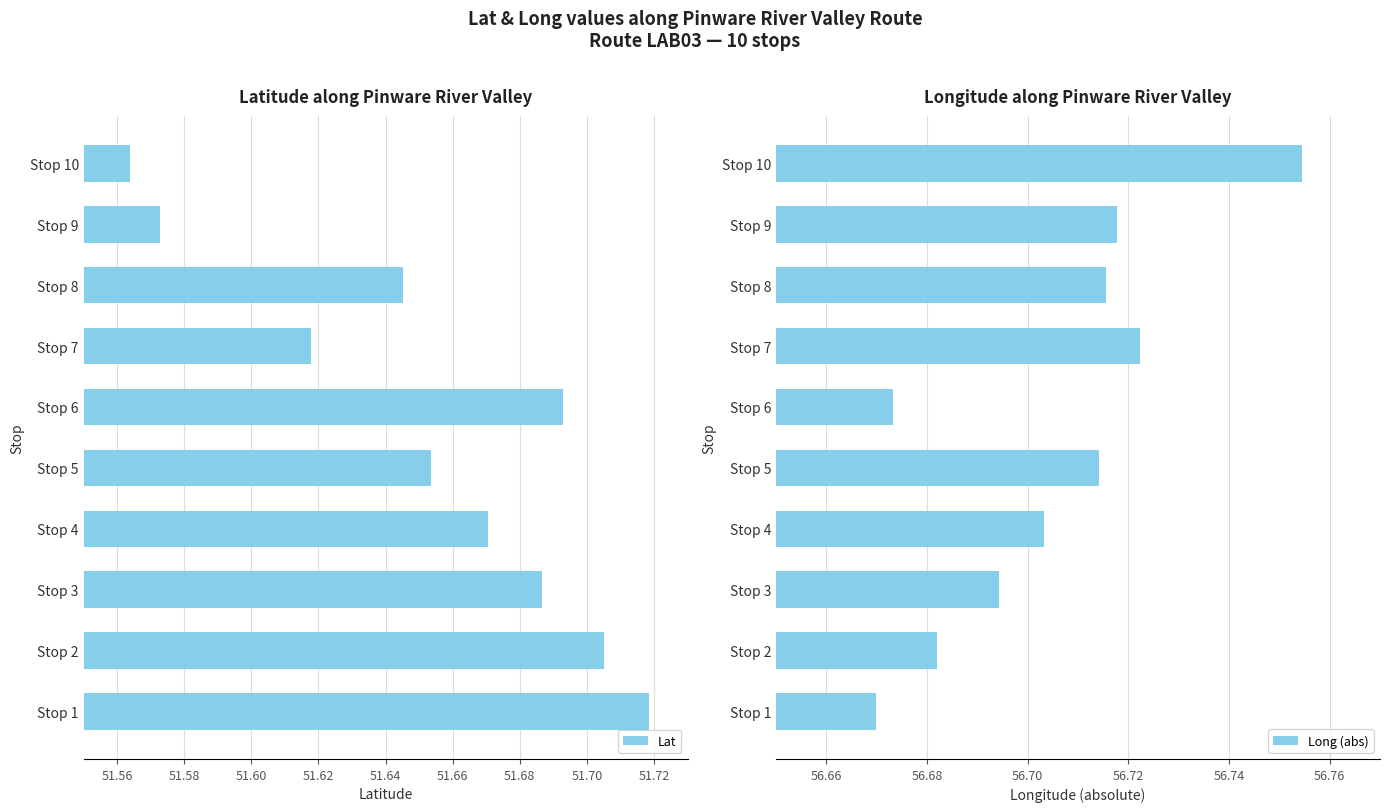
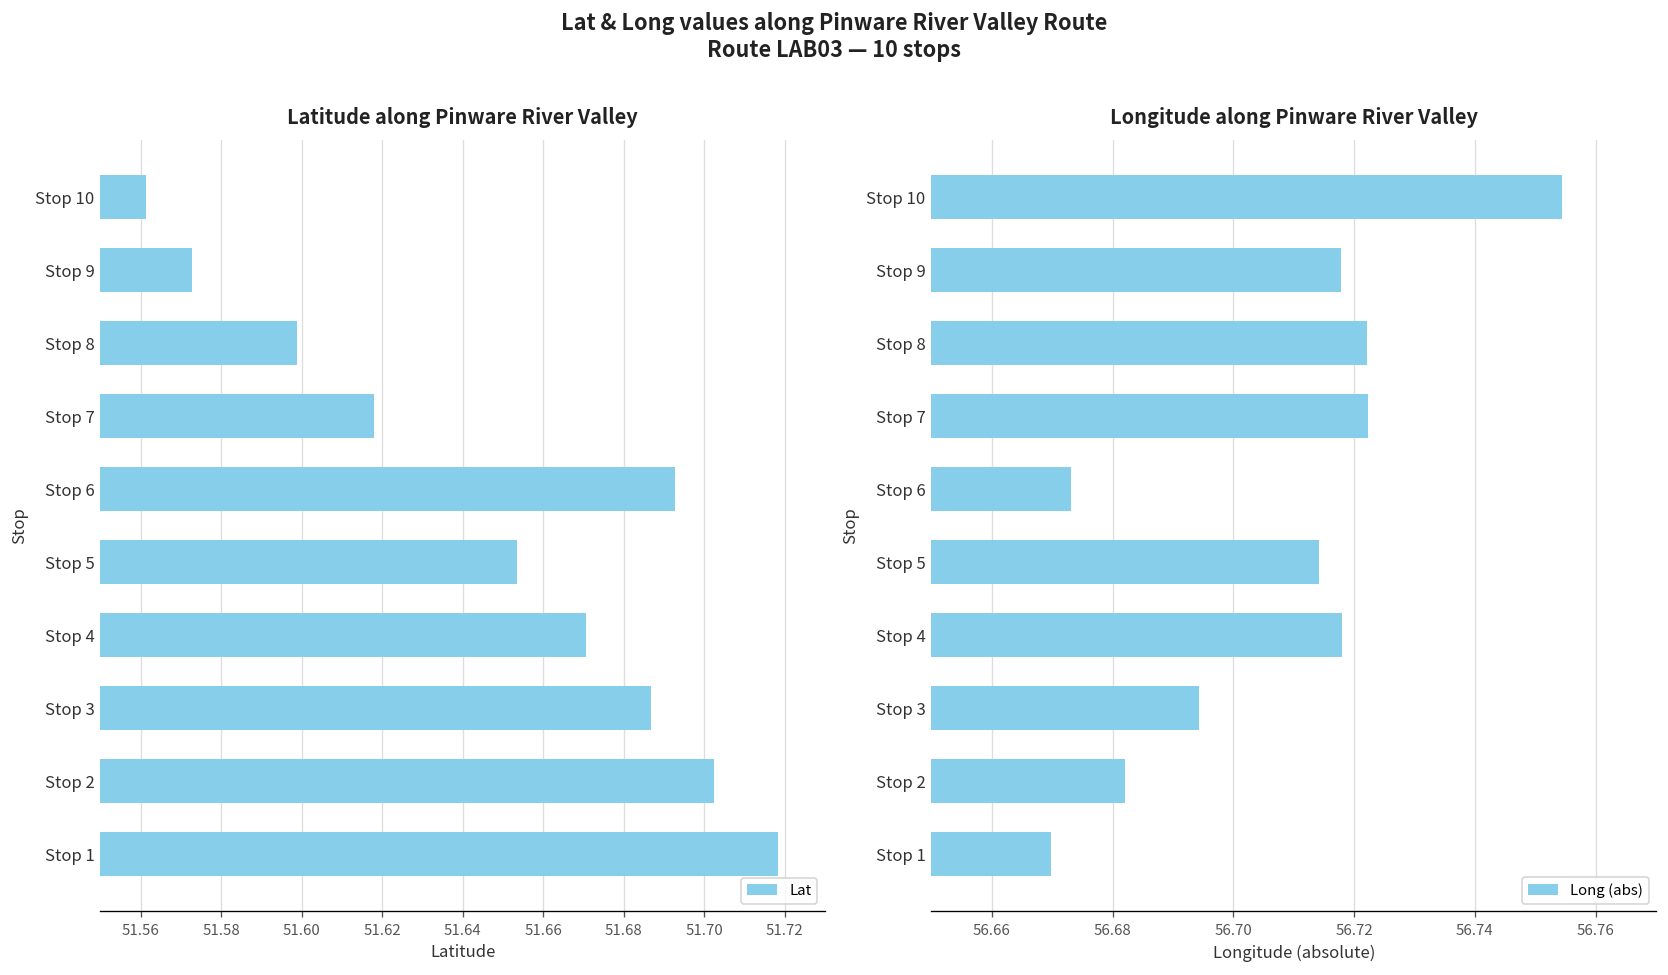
Latitude along Pinware River Valley, Stop 10: 51.564 -> 51.561
Latitude along Pinware River Valley, Stop 8: 51.645 -> 51.599
Latitude along Pinware River Valley, Stop 2: 51.705 -> 51.702
Longitude along Pinware River Valley, Stop 8: 56.716 -> 56.722
Longitude along Pinware River Valley, Stop 4: 56.703 -> 56.718
